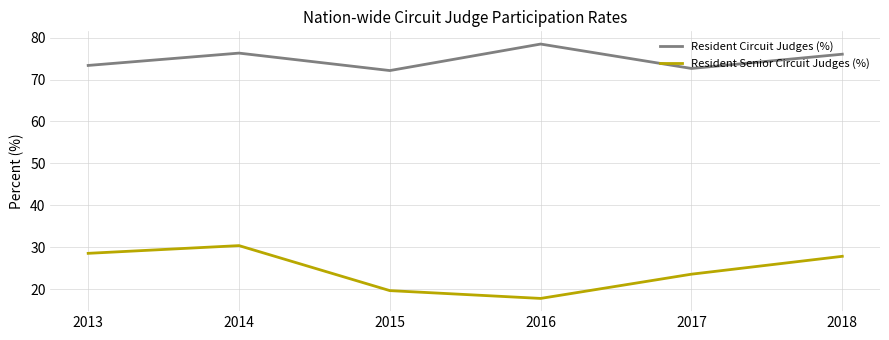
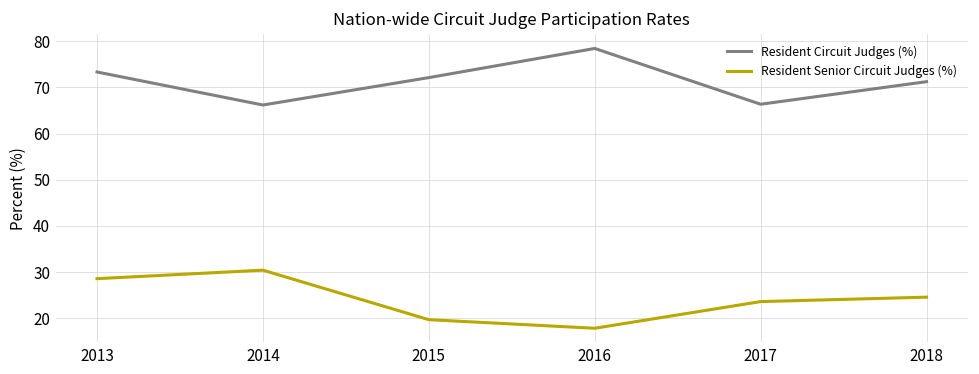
Resident Circuit Judges (%), 2014: 76 -> 66
Resident Circuit Judges (%), 2017: 73 -> 66
Resident Circuit Judges (%), 2018: 76 -> 71
Resident Senior Circuit Judges (%), 2018: 28 -> 25
